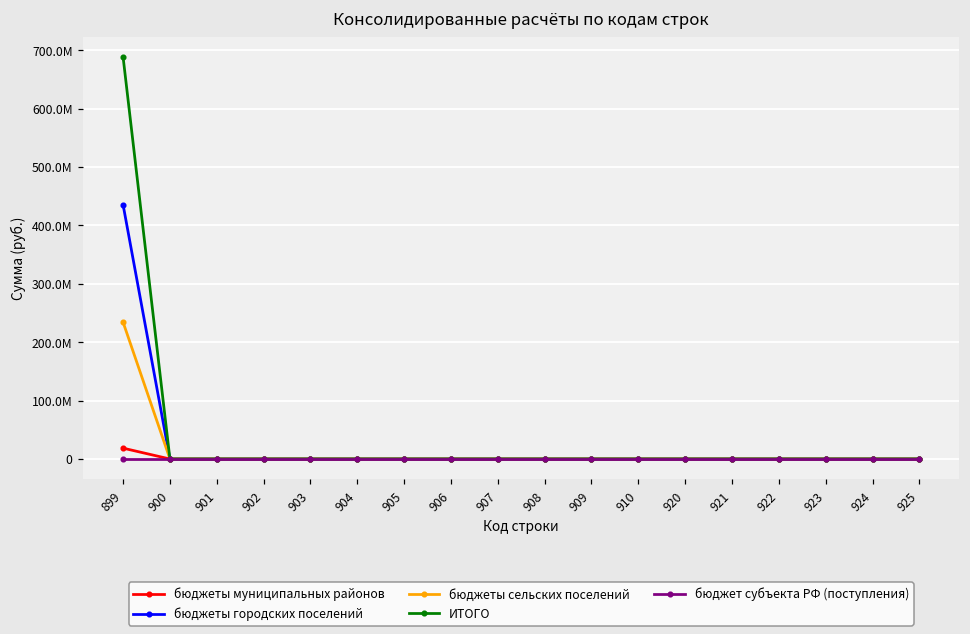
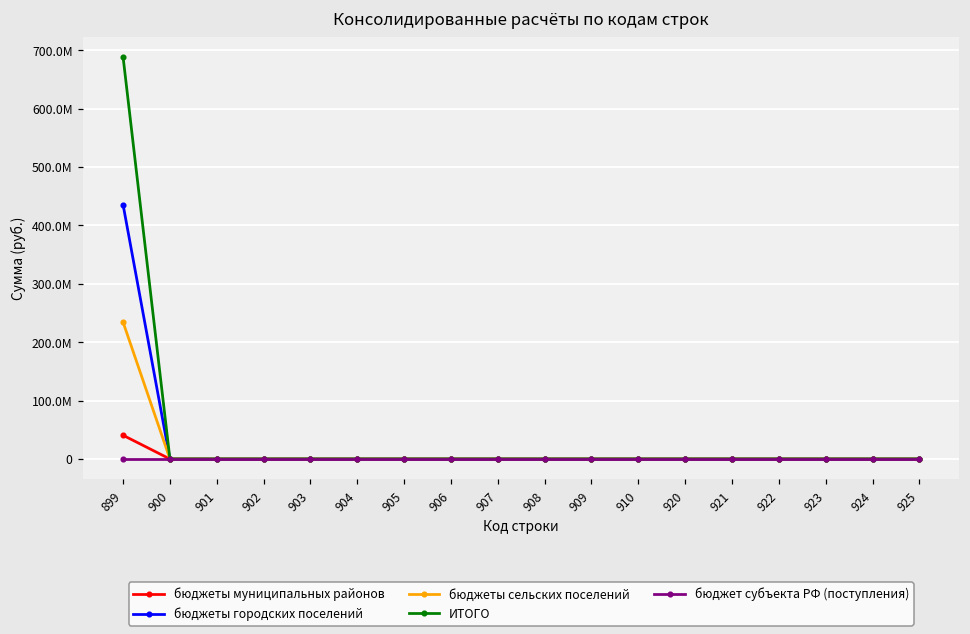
бюджеты муниципальных районов, 899: 20000000 -> 40000000
